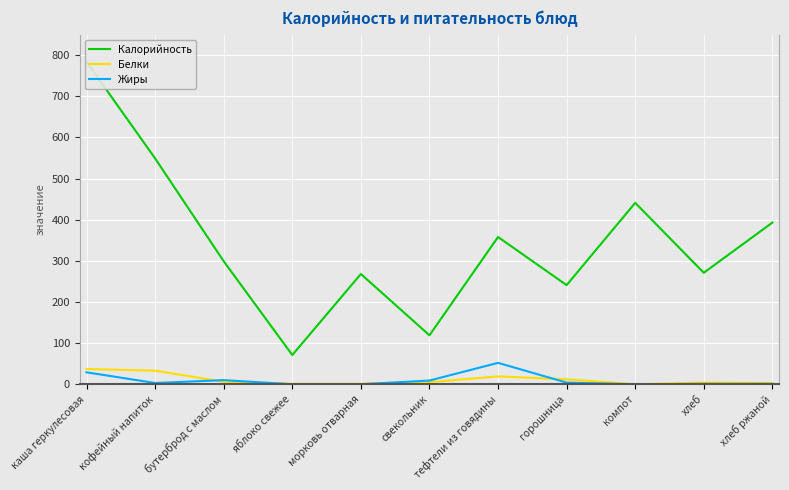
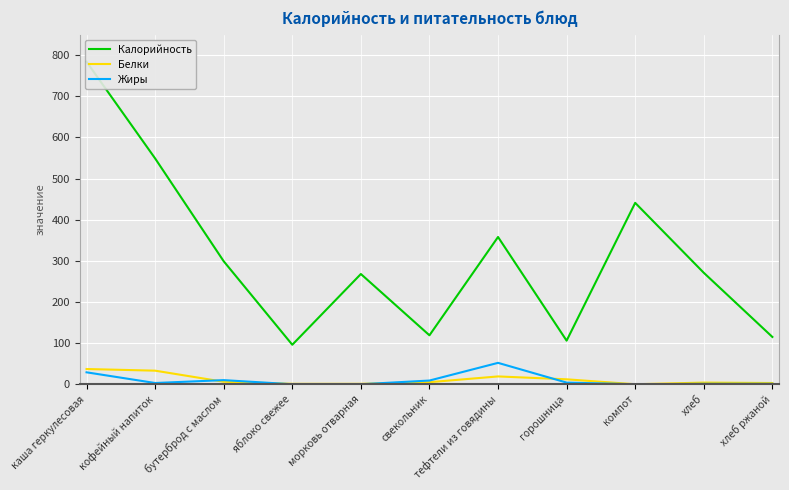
Калорийность, яблоко свежее: 70 -> 100
Калорийность, горошница: 240 -> 110
Калорийность, хлеб ржаной: 390 -> 120
